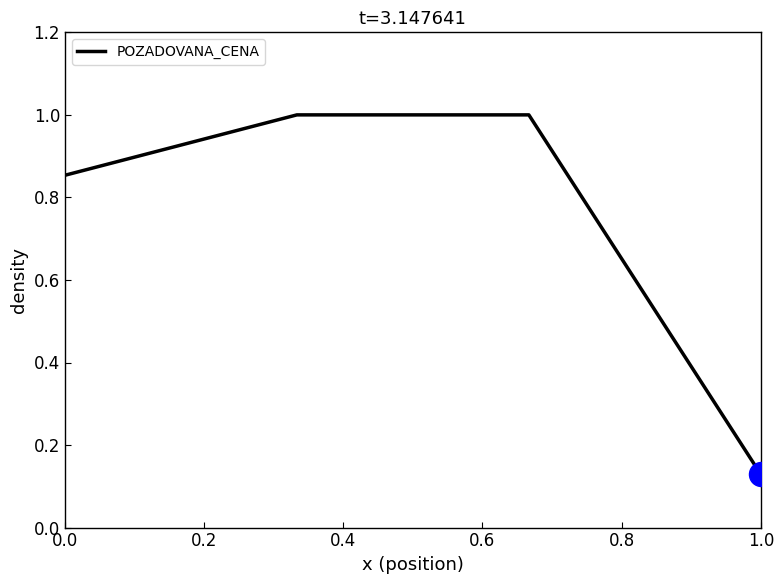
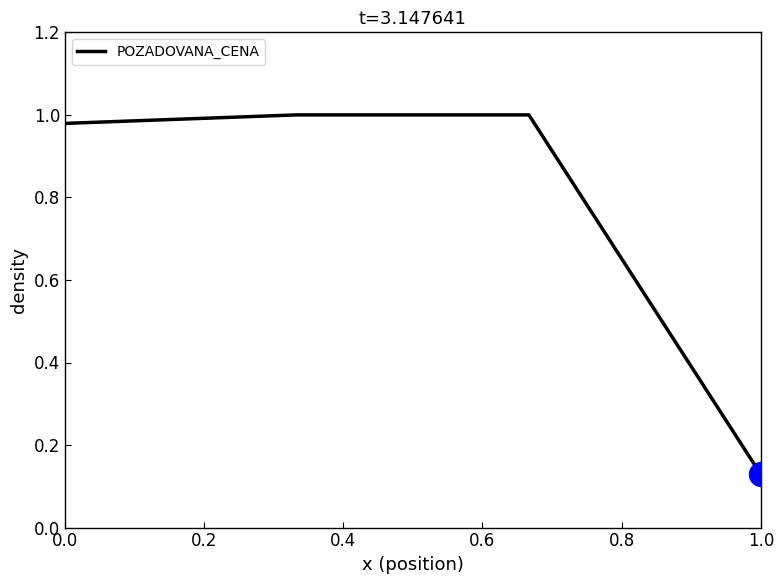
POZADOVANA_CENA, 0.0: 0.85 -> 0.98
